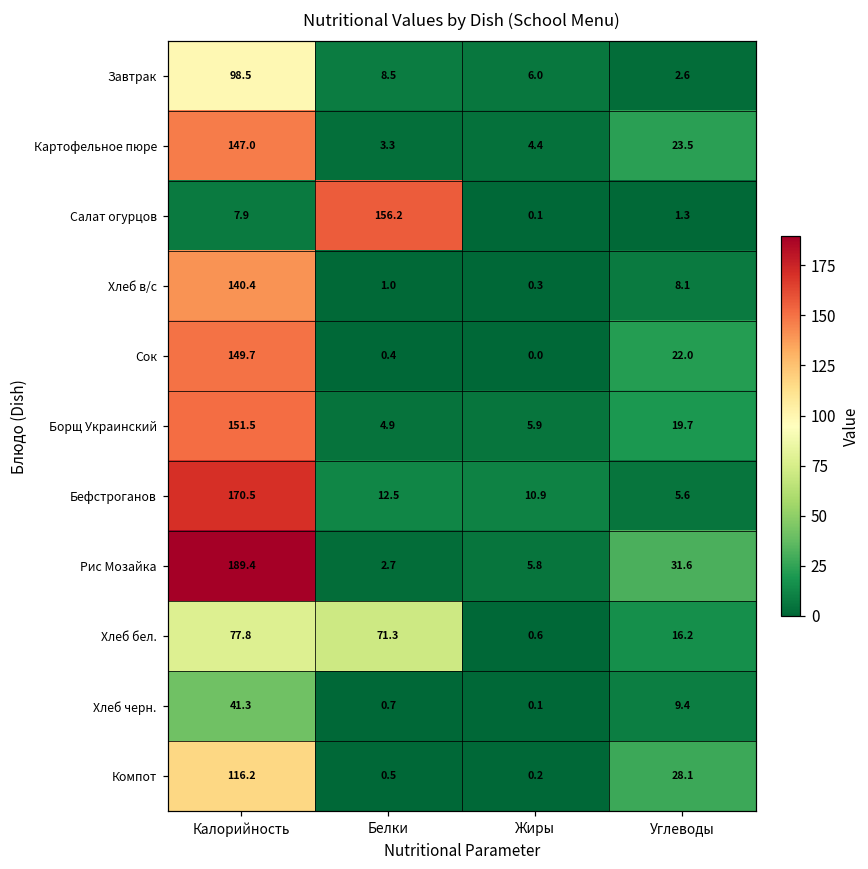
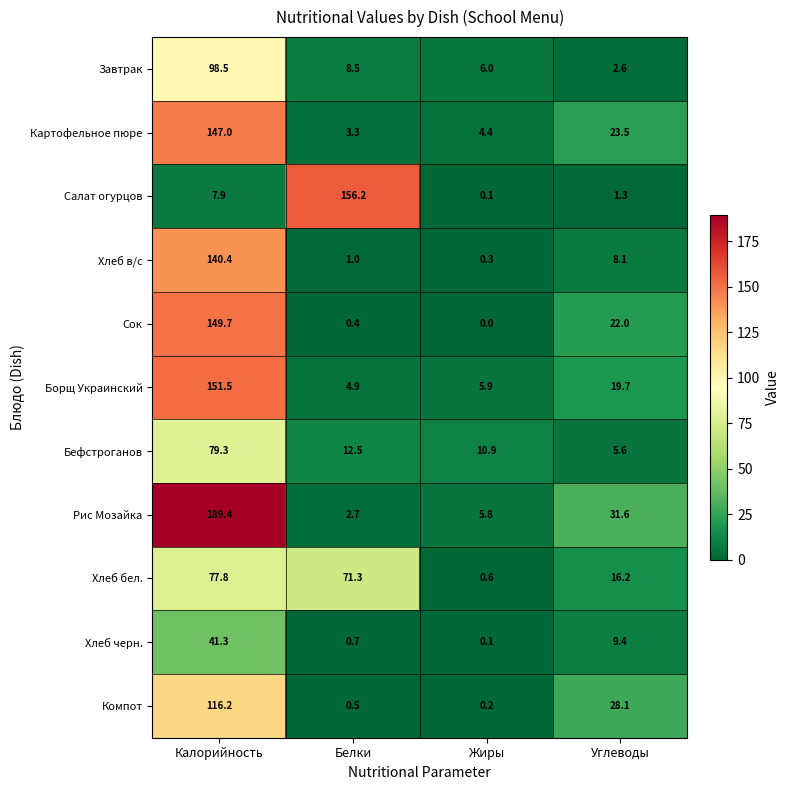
Бефстроганов, Калорийность: 170.5 -> 79.3
